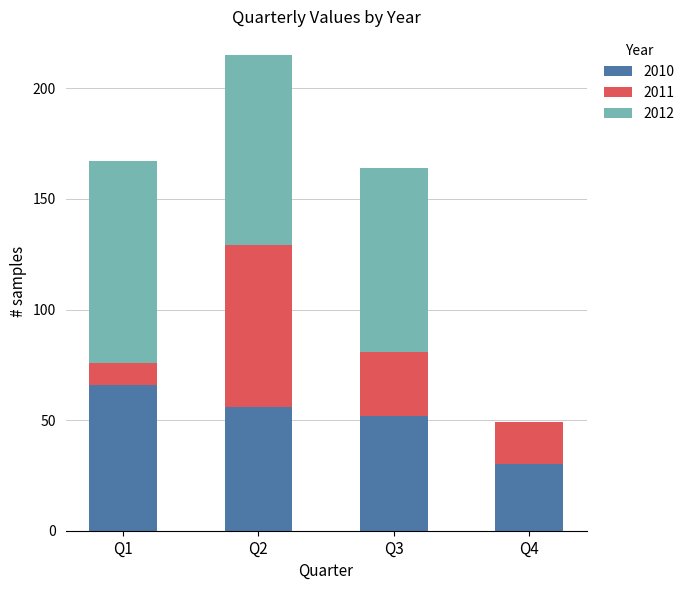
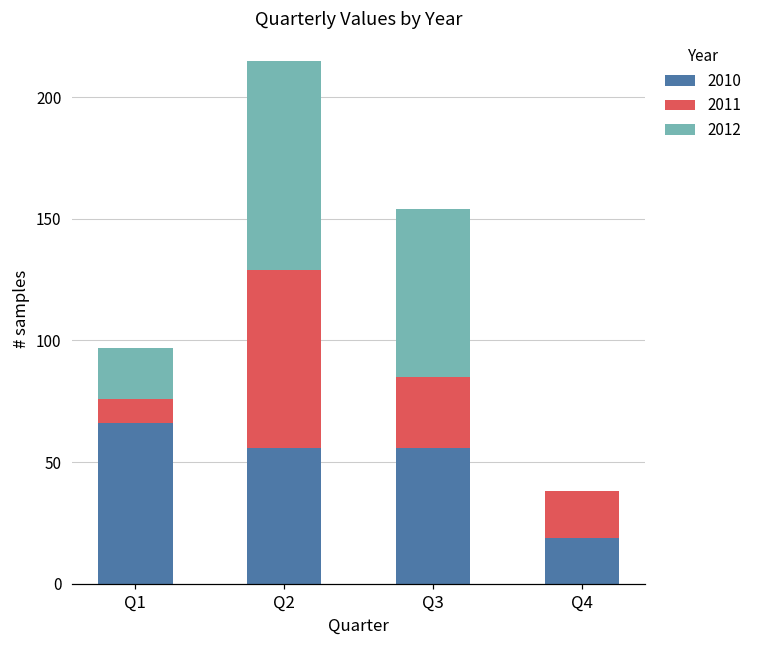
2012, Q1: 91 -> 21
2010, Q3: 52 -> 56
2012, Q3: 83 -> 69
2010, Q4: 30 -> 19
